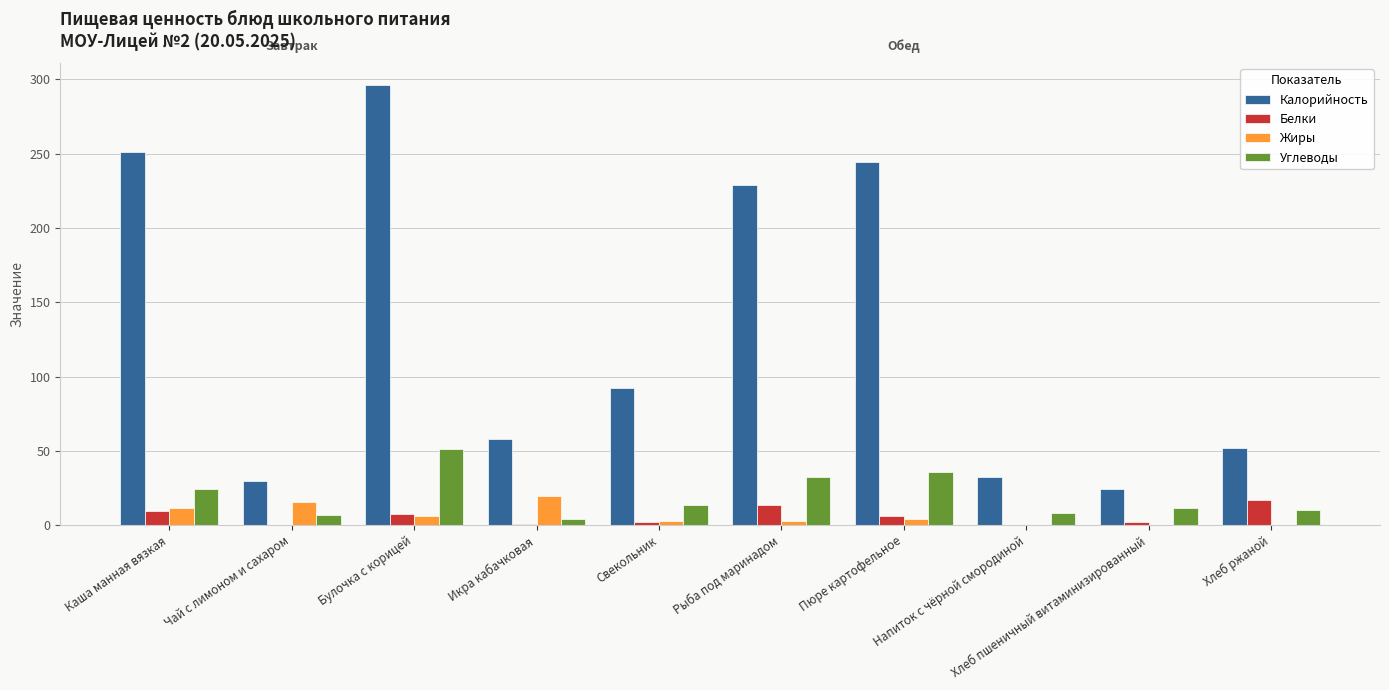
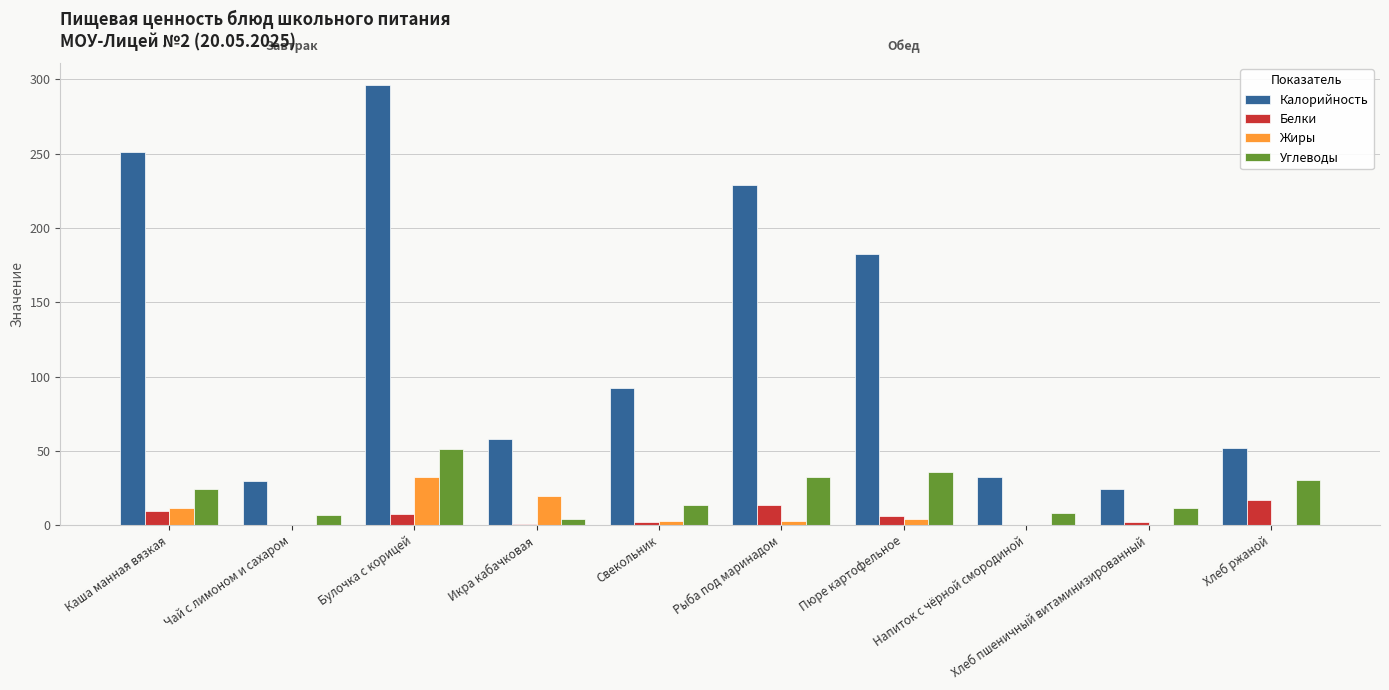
Жиры, Чай с лимоном и сахаром: 16 -> 0
Жиры, Булочка с корицей: 6 -> 32
Калорийность, Пюре картофельное: 244 -> 183
Углеводы, Хлеб ржаной: 10 -> 30
